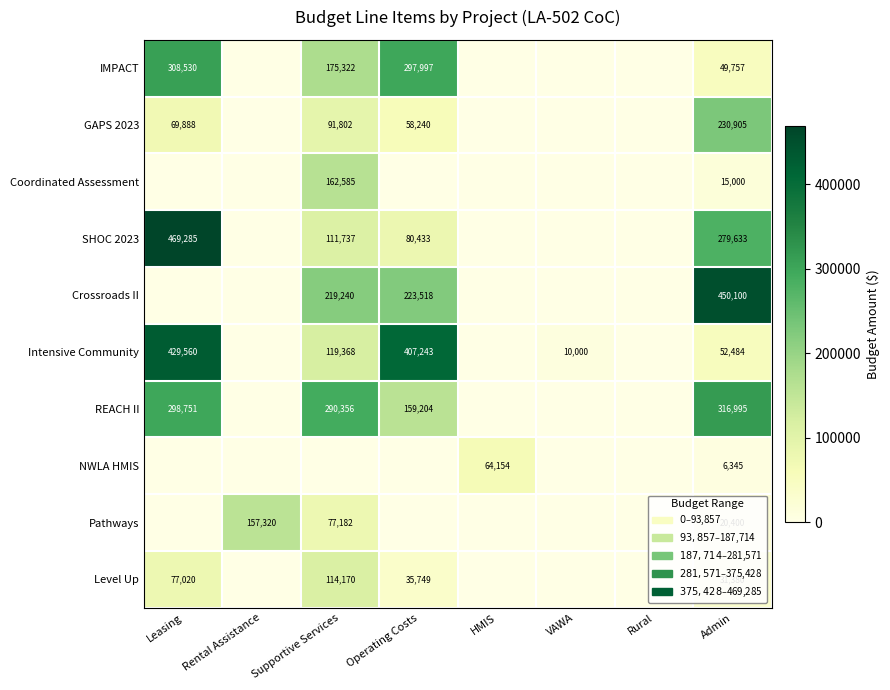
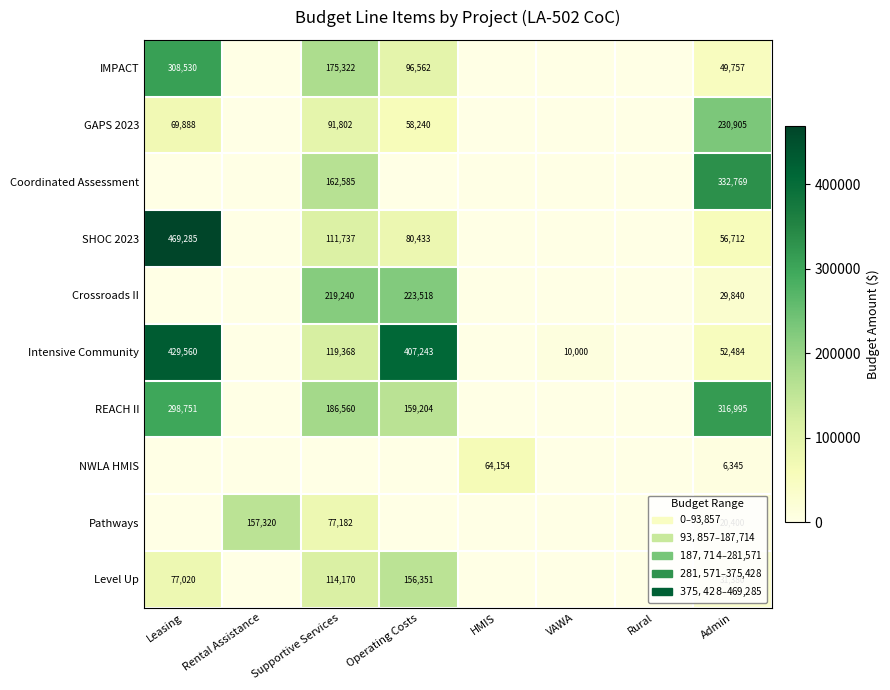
IMPACT, Operating Costs: 297,997 -> 96,562
Coordinated Assessment, Admin: 15,000 -> 332,769
SHOC 2023, Admin: 279,633 -> 56,712
Crossroads II, Admin: 450,100 -> 29,840
REACH II, Supportive Services: 290,356 -> 186,560
Level Up, Operating Costs: 35,749 -> 156,351
